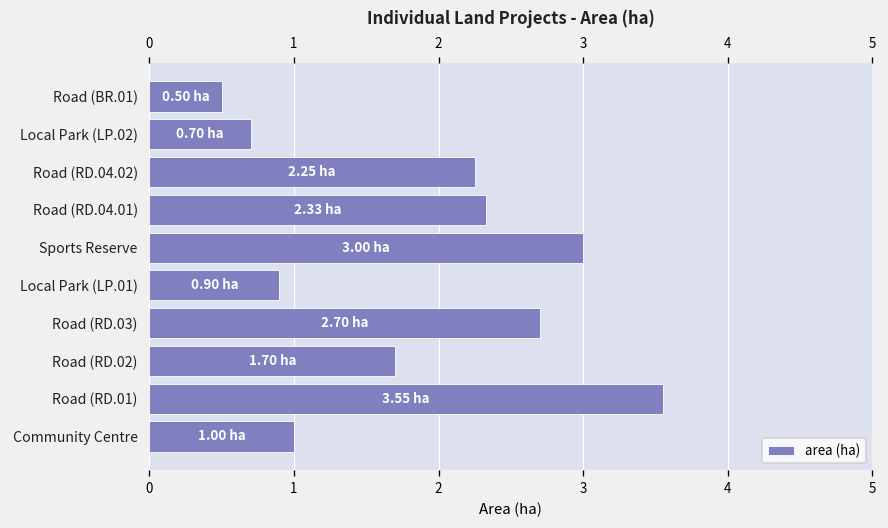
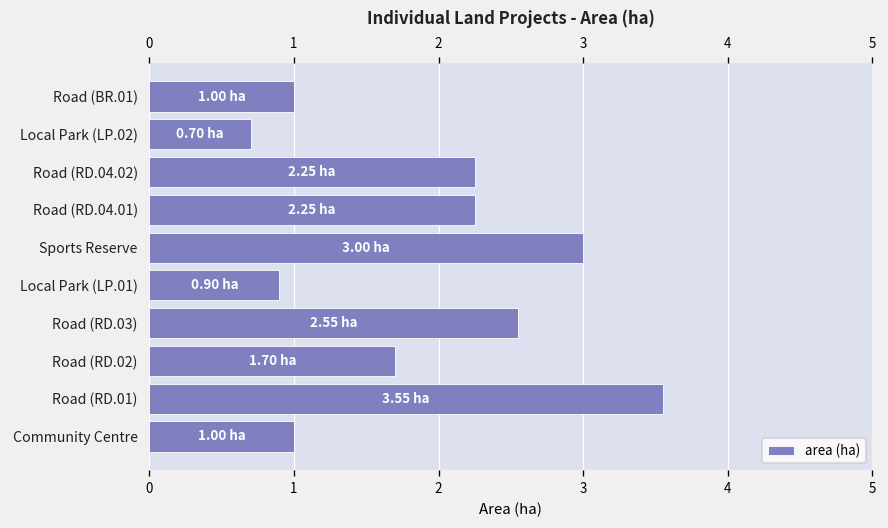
Road (BR.01): 0.50 -> 1.00
Road (RD.04.01): 2.33 -> 2.25
Road (RD.03): 2.70 -> 2.55
